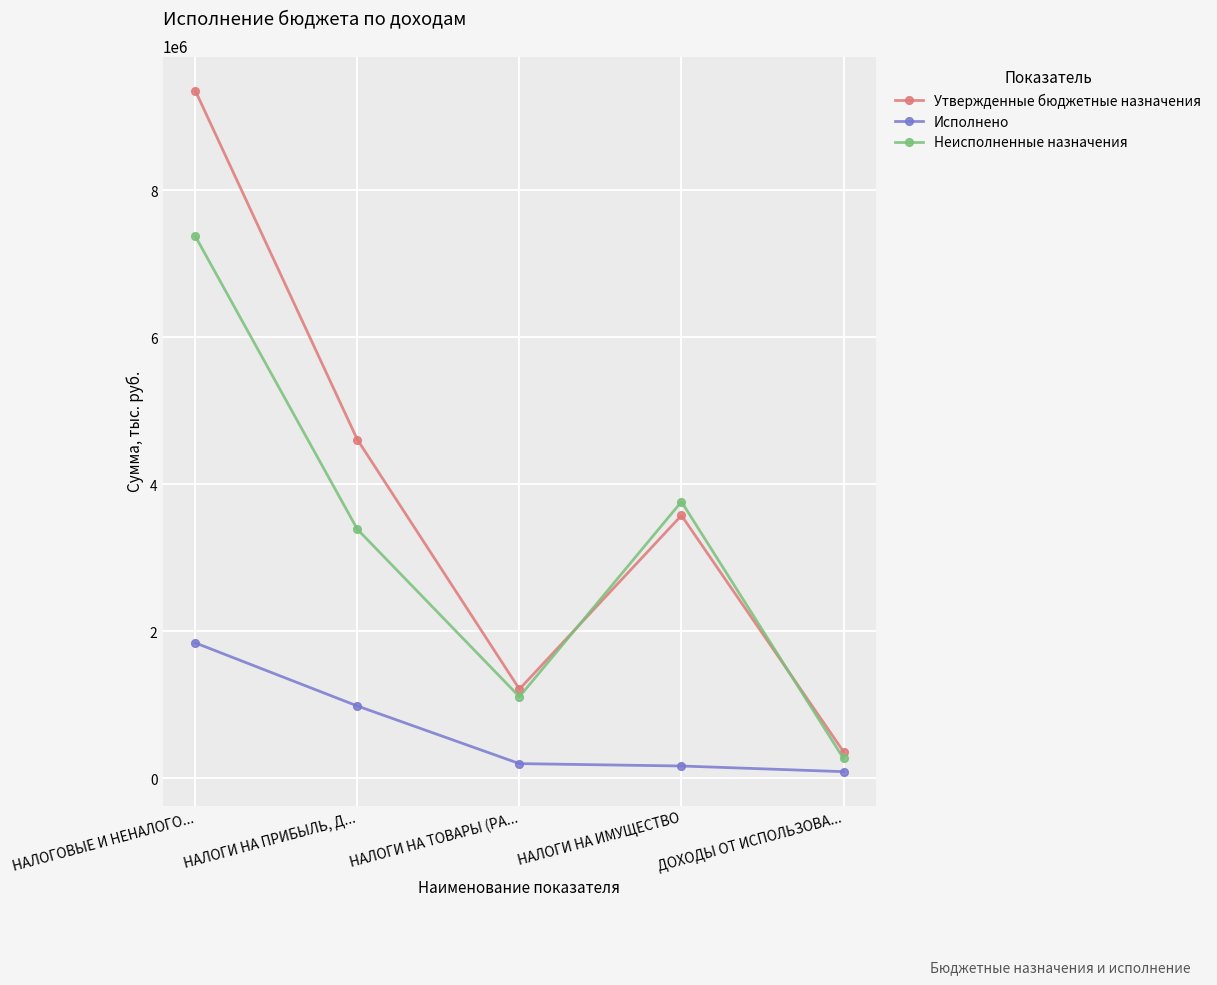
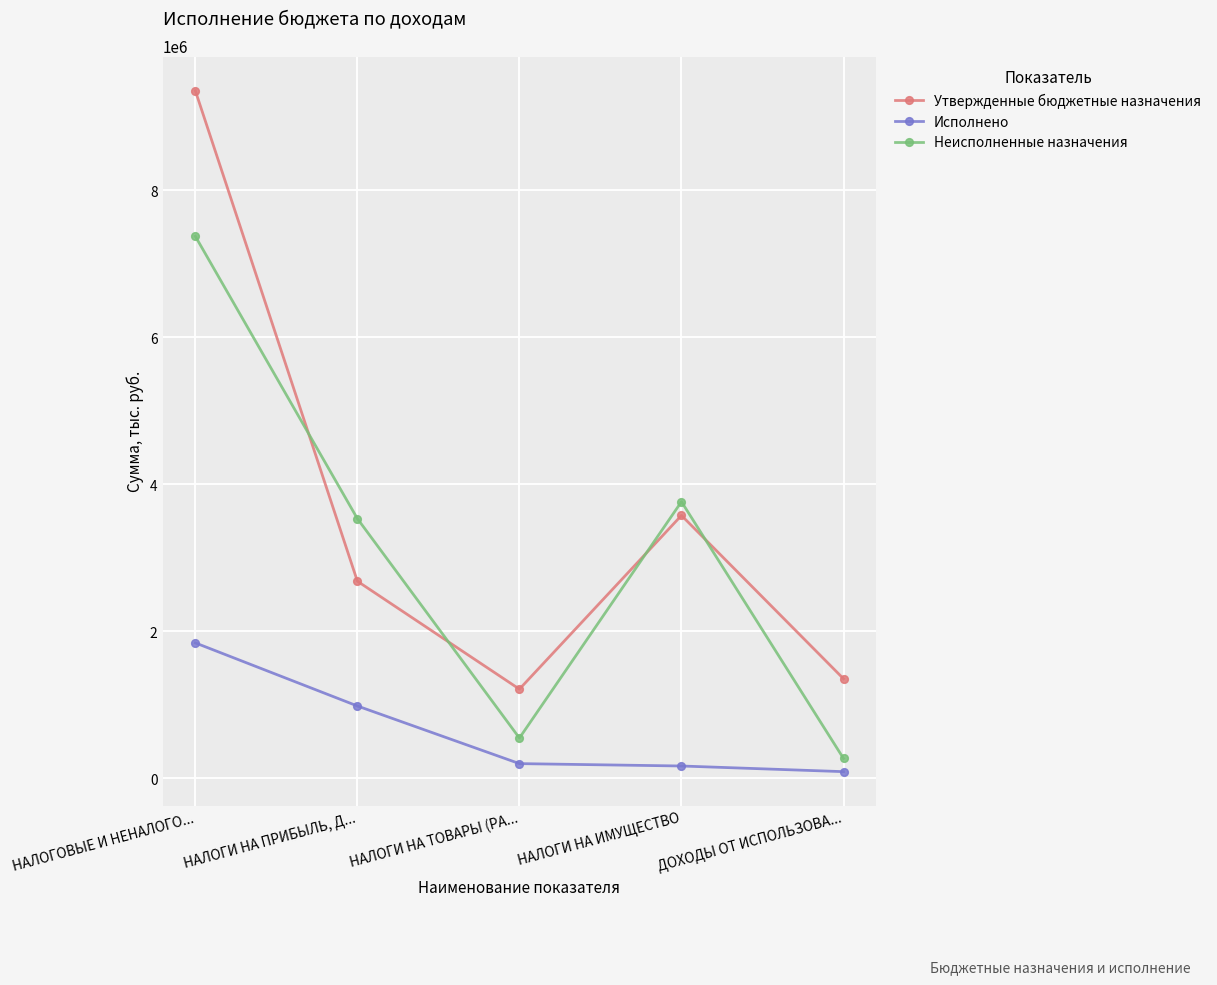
Утвержденные бюджетные назначения, НАЛОГИ НА ПРИБЫЛЬ, Д...: 4600000 -> 2700000
Неисполненные назначения, НАЛОГИ НА ПРИБЫЛЬ, Д...: 3400000 -> 3500000
Неисполненные назначения, НАЛОГИ НА ТОВАРЫ (РА...: 1100000 -> 600000
Утвержденные бюджетные назначения, ДОХОДЫ ОТ ИСПОЛЬЗОВА...: 400000 -> 1400000
